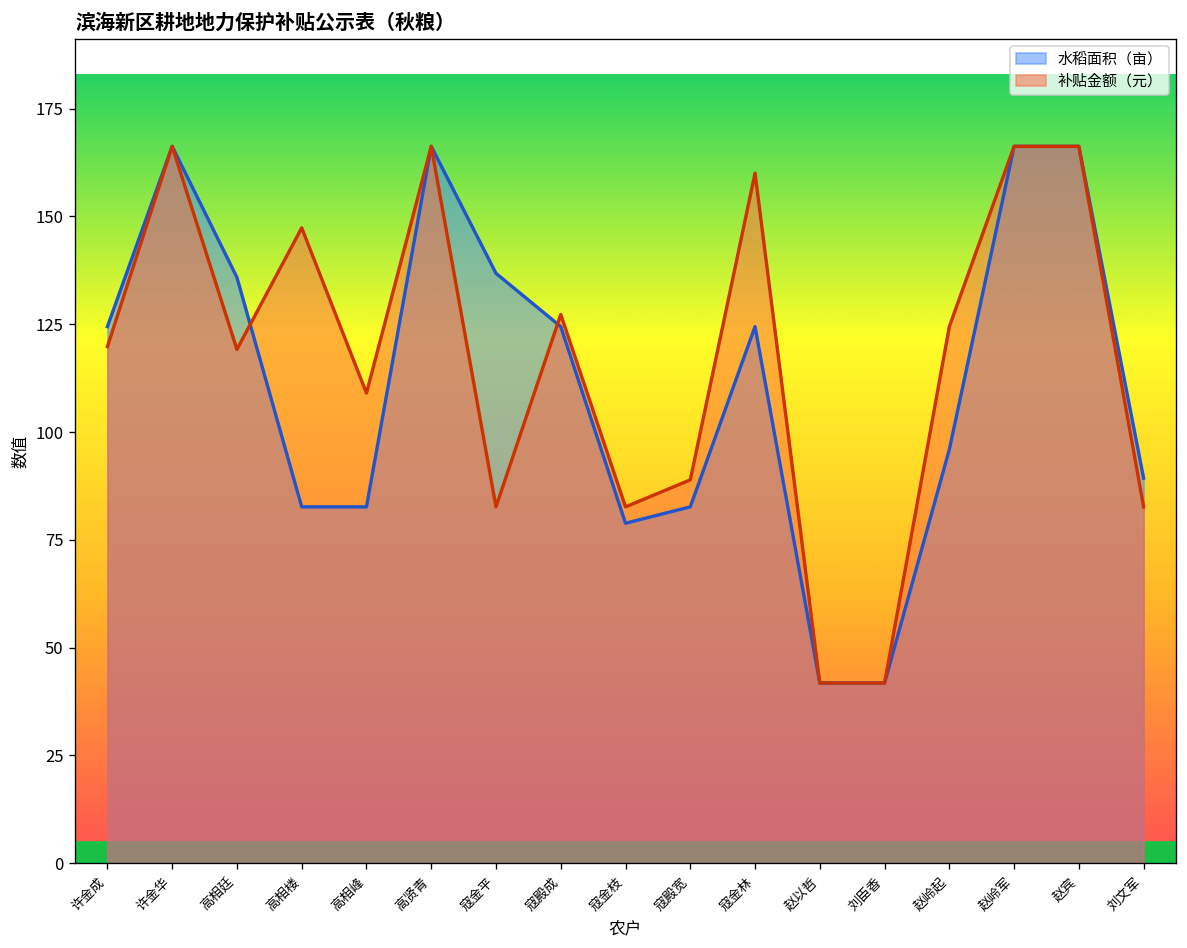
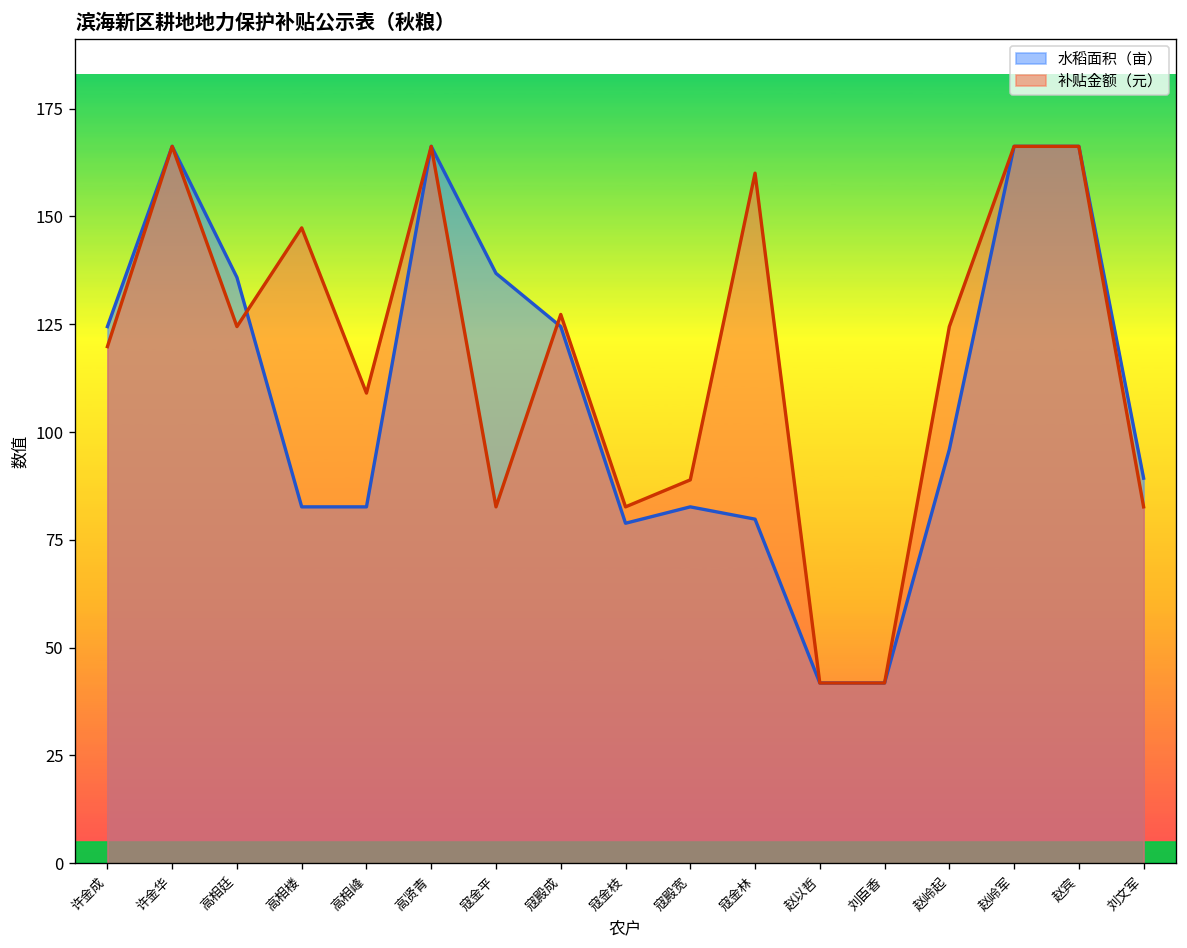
补贴金额（元）, 高相廷: 119 -> 124
水稻面积（亩）, 寇金林: 124 -> 80
